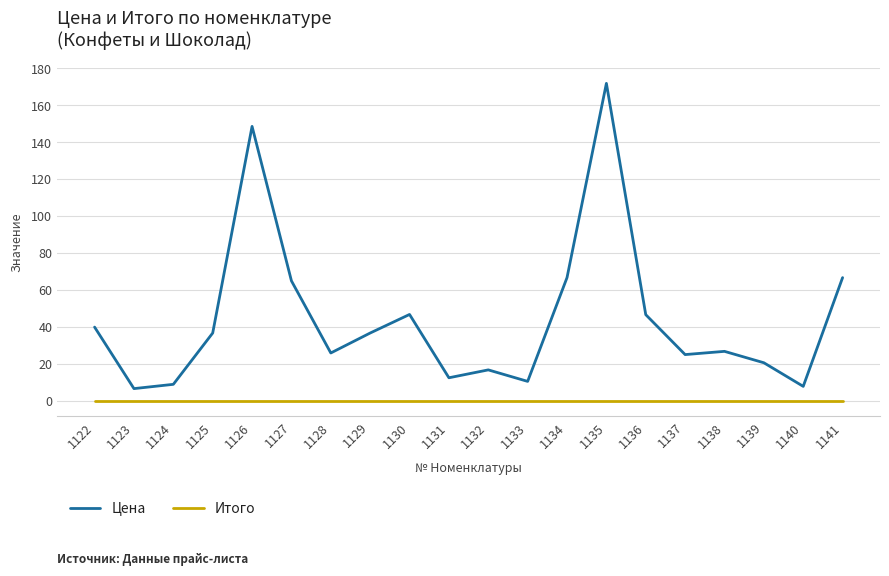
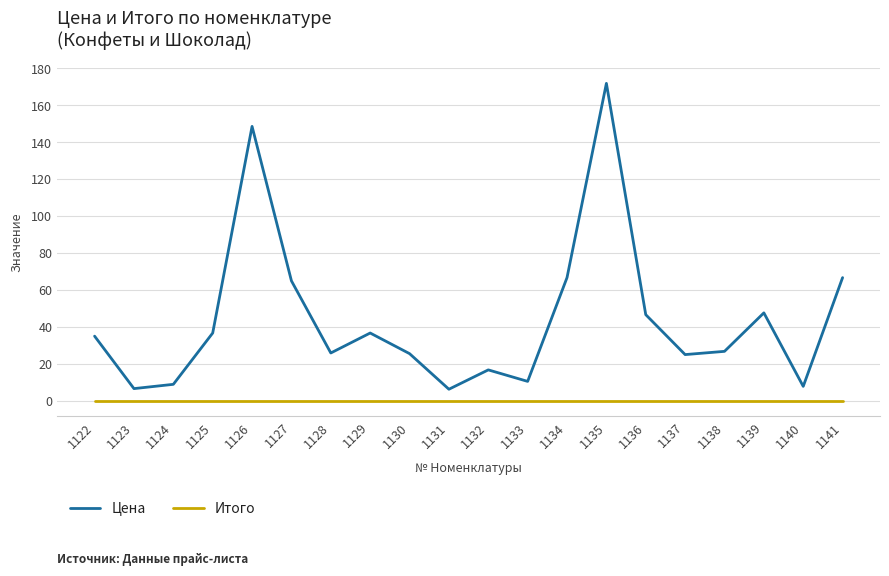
Цена, 1122: 40 -> 35
Цена, 1130: 47 -> 25
Цена, 1131: 12 -> 6
Цена, 1139: 20 -> 48
